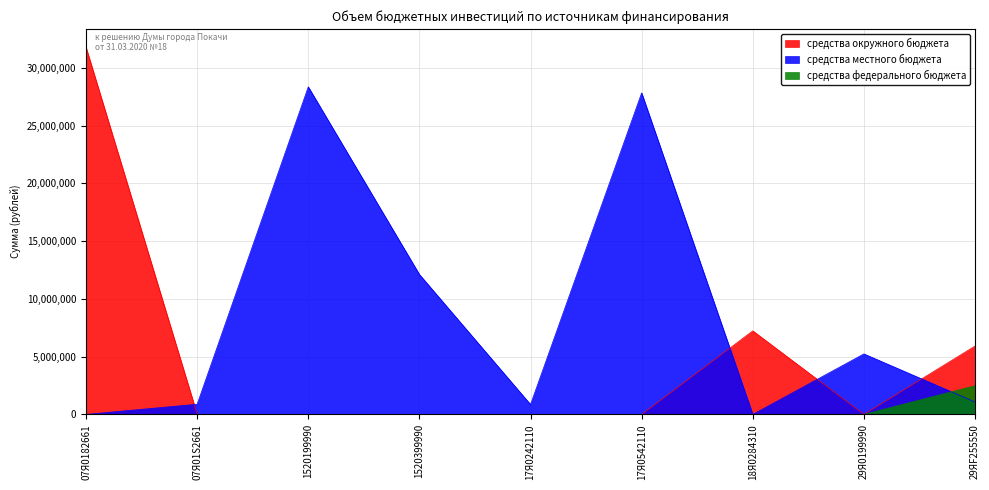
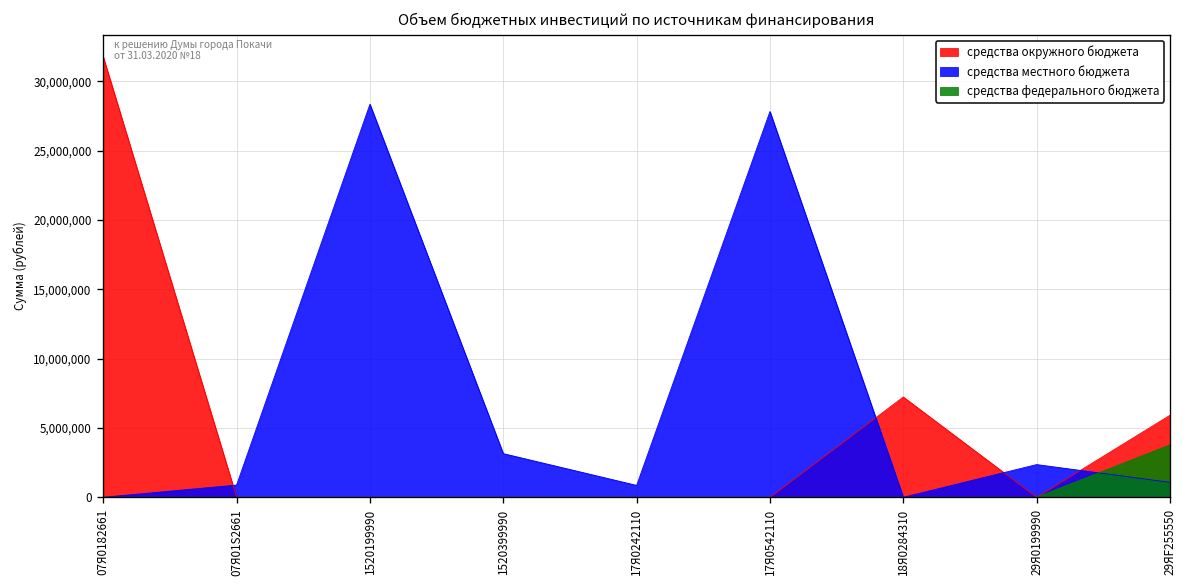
средства местного бюджета, 1520399990: 12,100,000 -> 3,200,000
средства местного бюджета, 29Я0199990: 5,200,000 -> 2,400,000
средства федерального бюджета, 29ЯF255550: 2,500,000 -> 3,800,000
